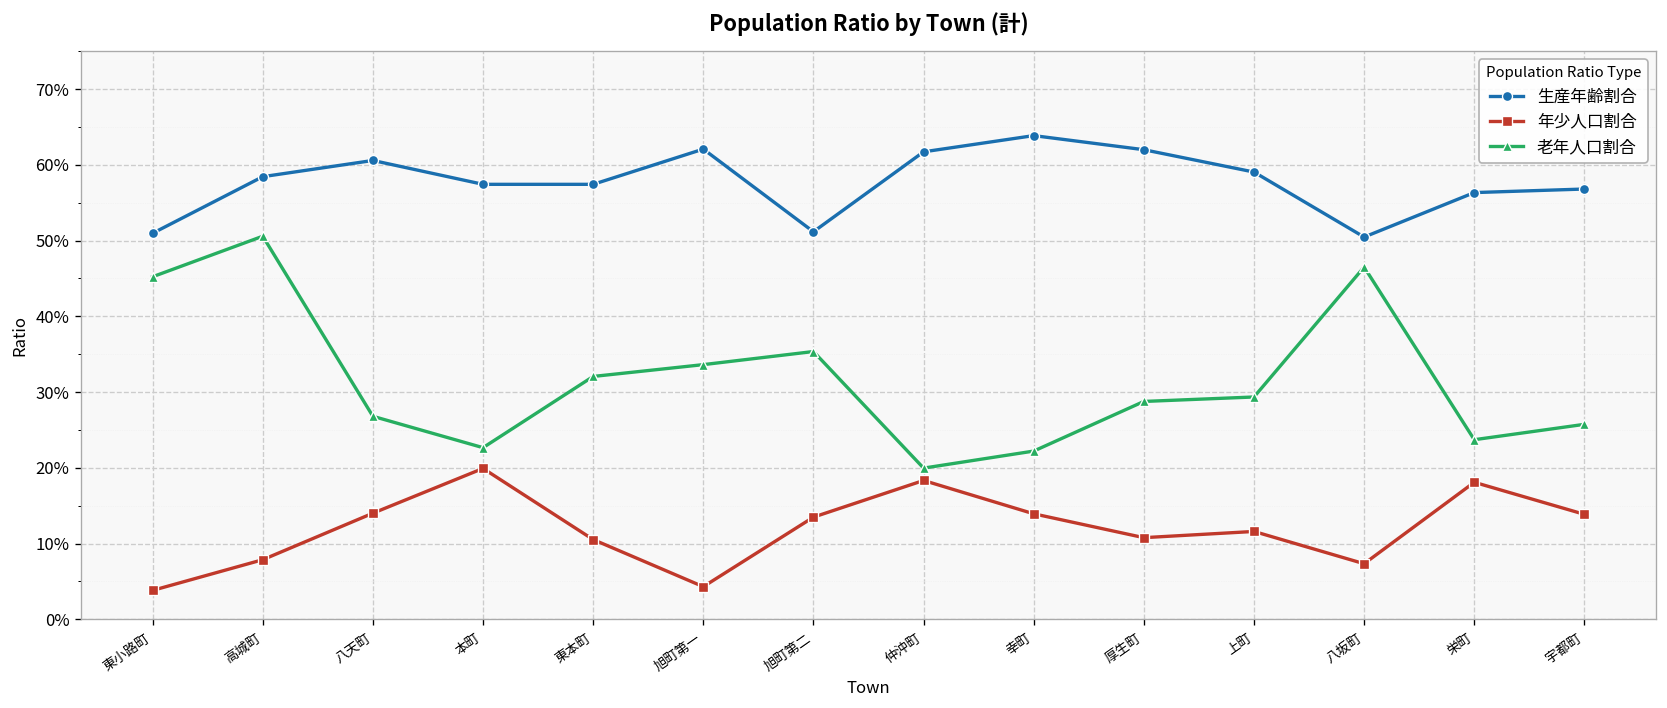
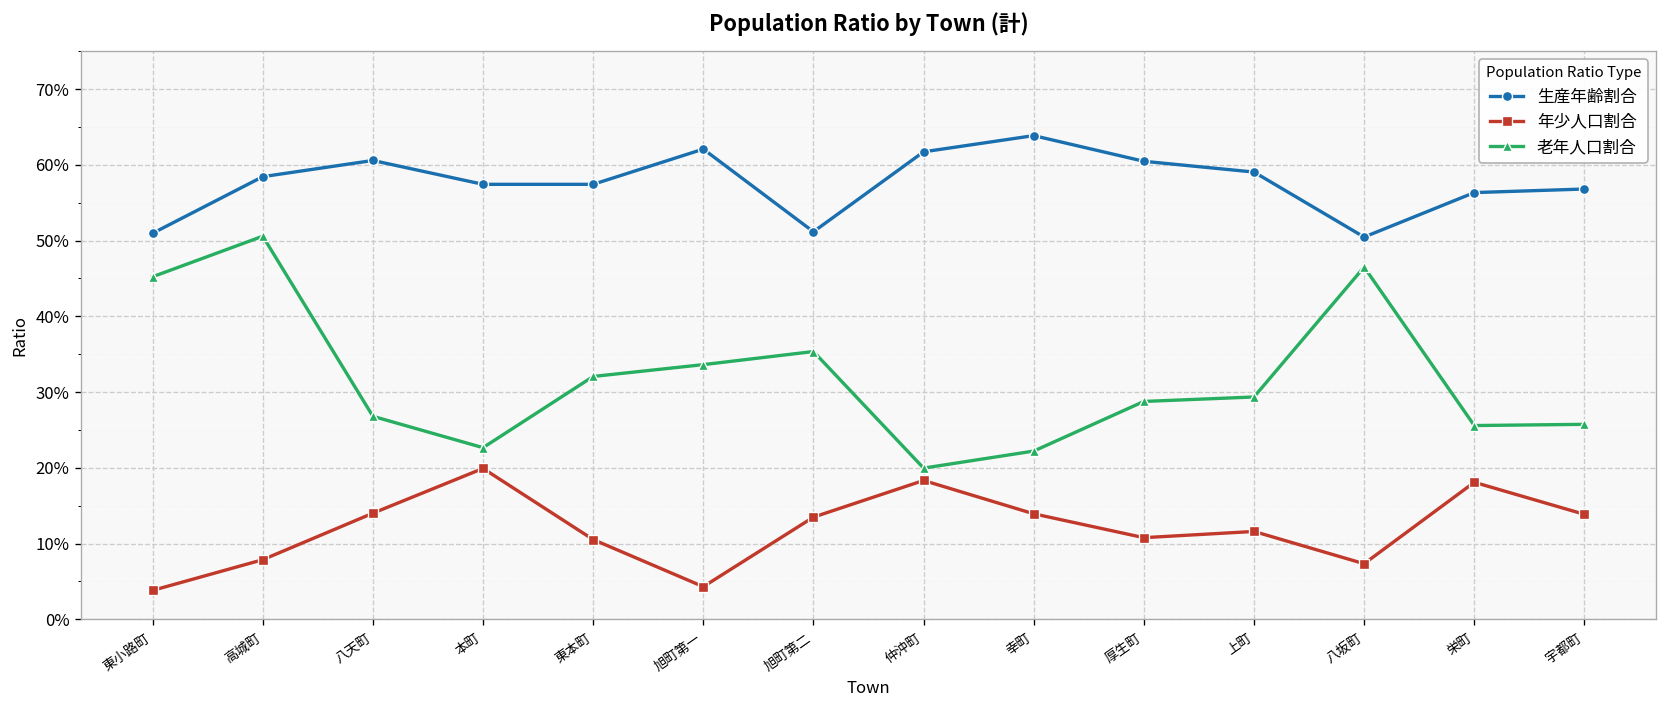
生産年齢割合, 厚生町: 62% -> 60%
老年人口割合, 栄町: 24% -> 26%
